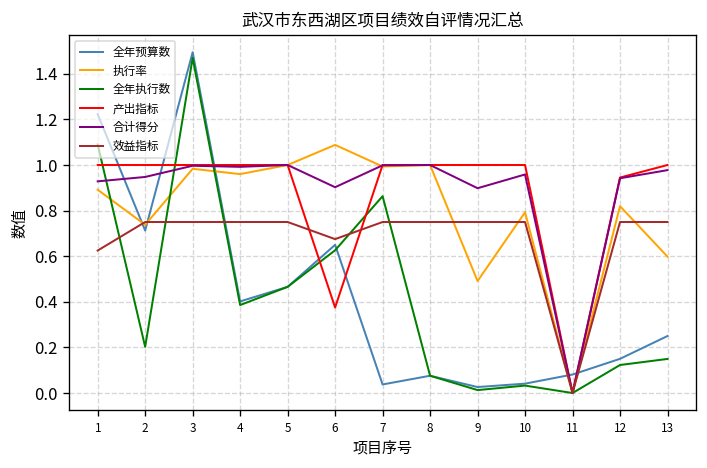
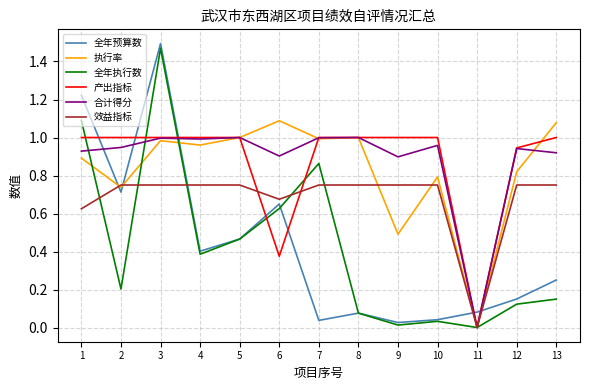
执行率, 13: 0.60 -> 1.08
合计得分, 13: 0.98 -> 0.92
